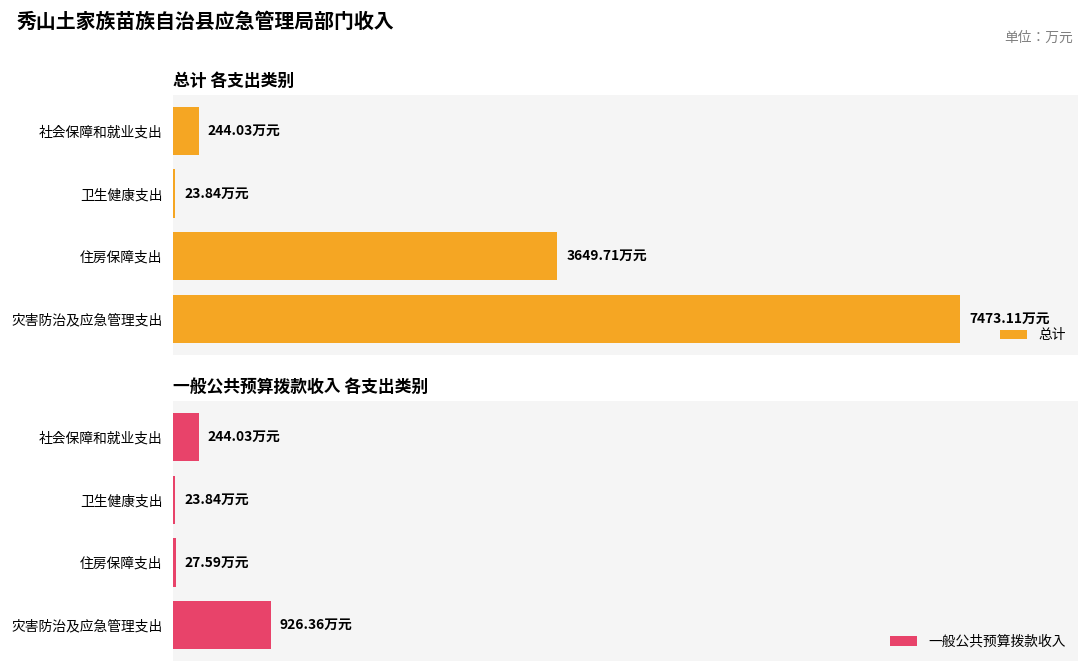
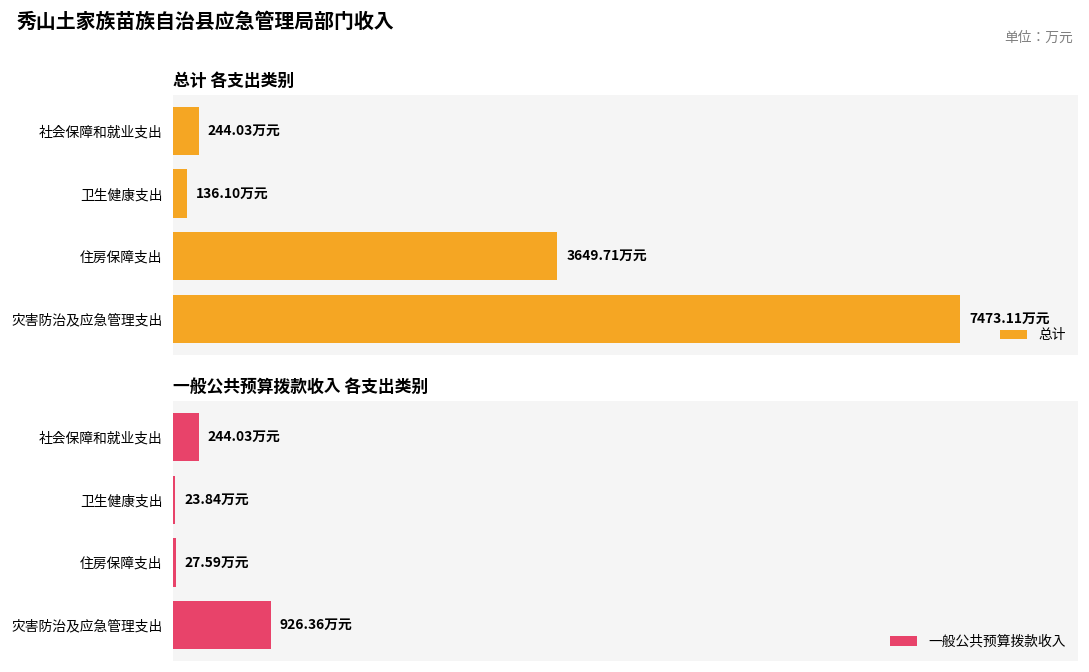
总计 各支出类别, 卫生健康支出: 23.84 -> 136.10
